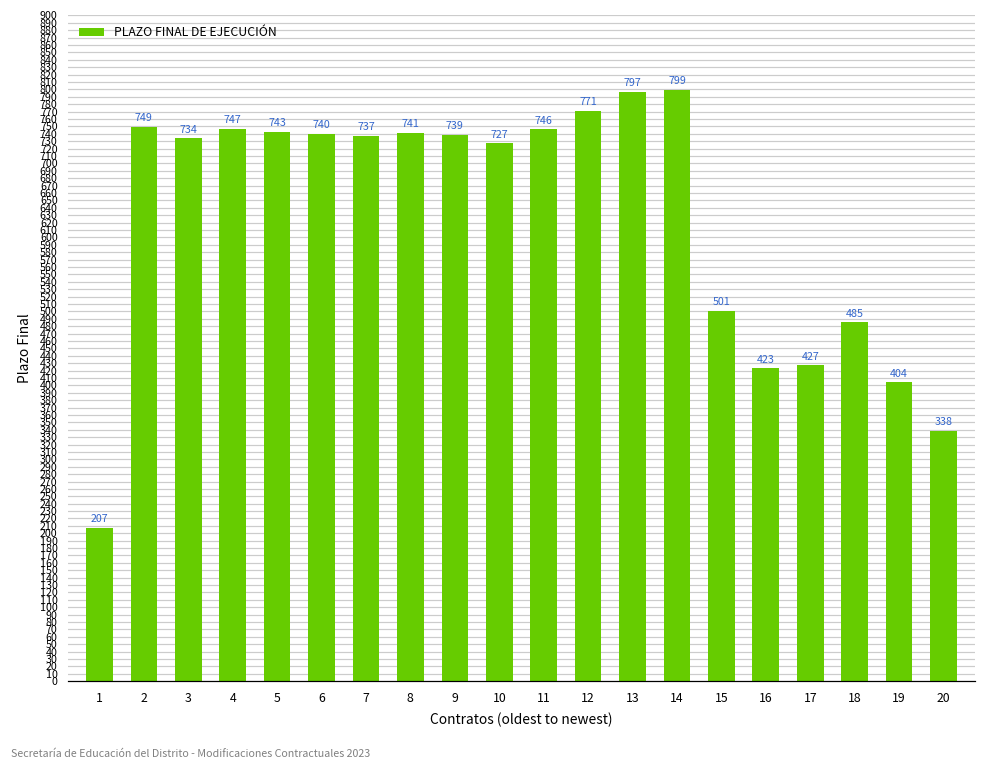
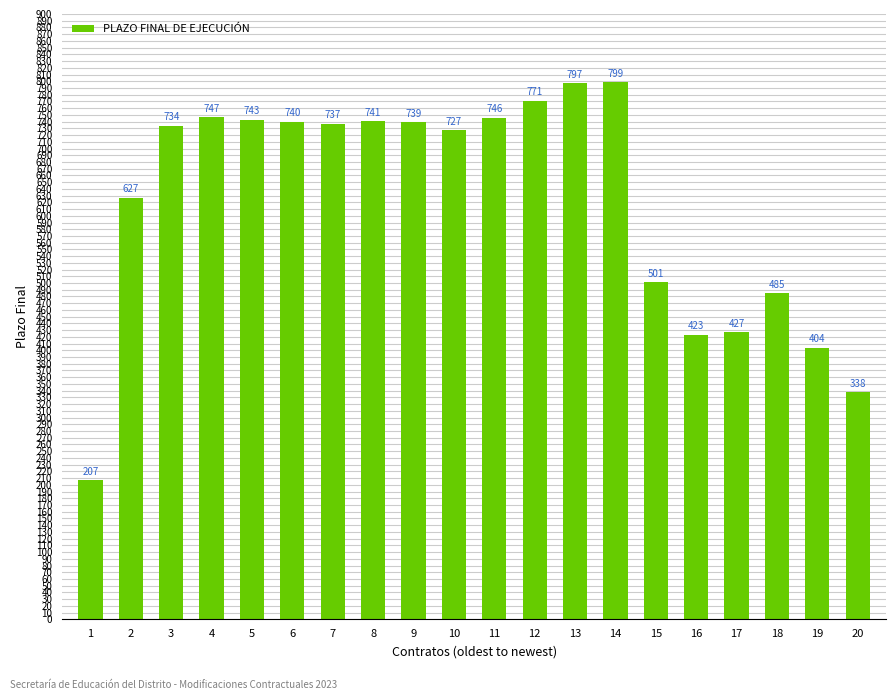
2: 749 -> 627
